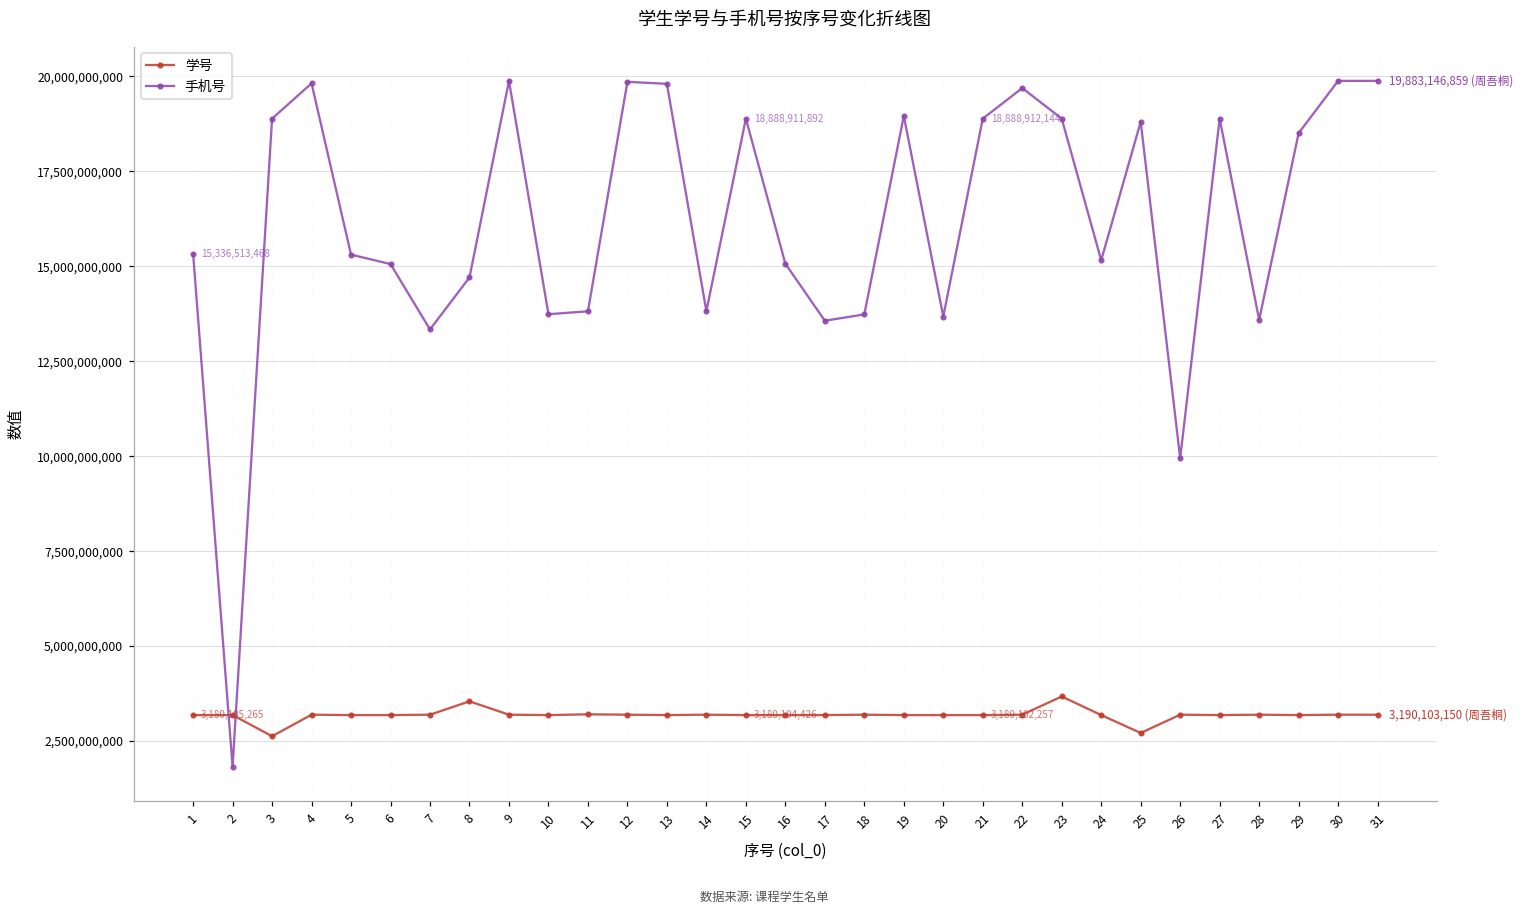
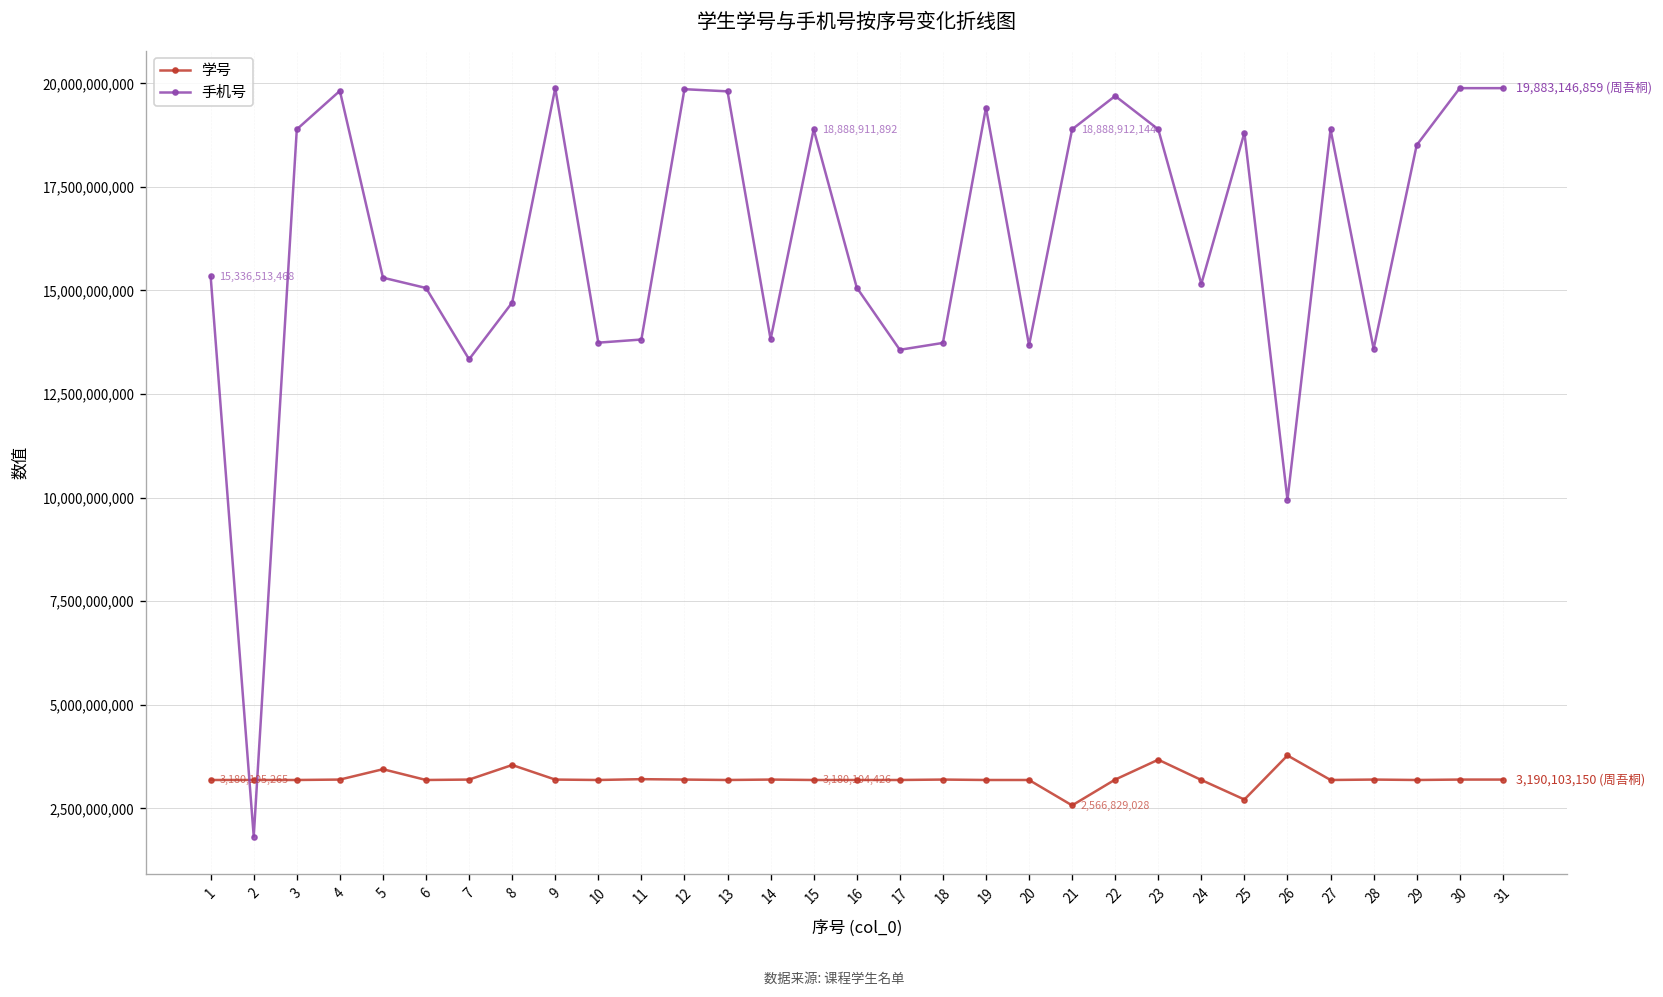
学号, 3: 2,600,000,000 -> 3,200,000,000
学号, 5: 3,200,000,000 -> 3,400,000,000
手机号, 19: 19,000,000,000 -> 19,400,000,000
学号, 21: 3,180,102,257 -> 2,566,829,028
学号, 26: 3,200,000,000 -> 3,800,000,000
